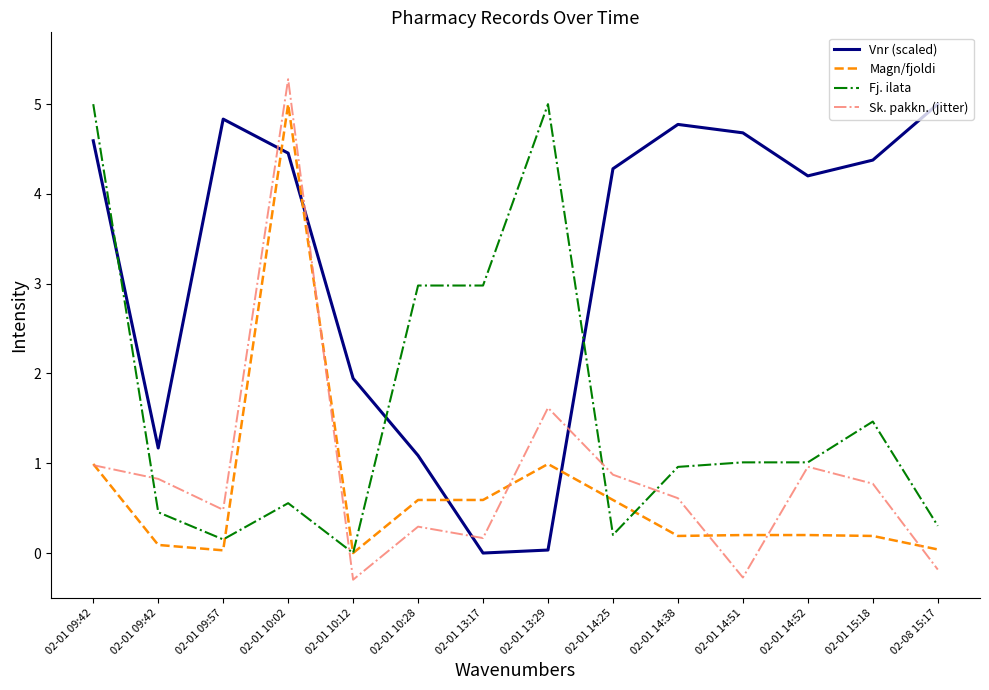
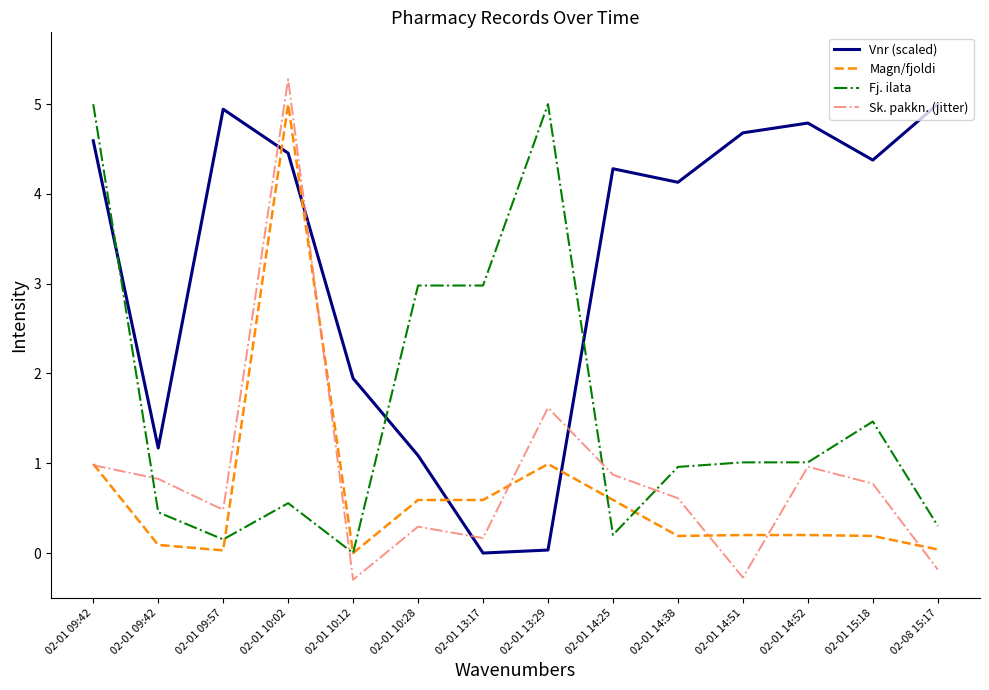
Vnr (scaled), 02-01 09:57: 4.8 -> 4.9
Vnr (scaled), 02-01 14:38: 4.8 -> 4.1
Vnr (scaled), 02-01 14:52: 4.2 -> 4.8
